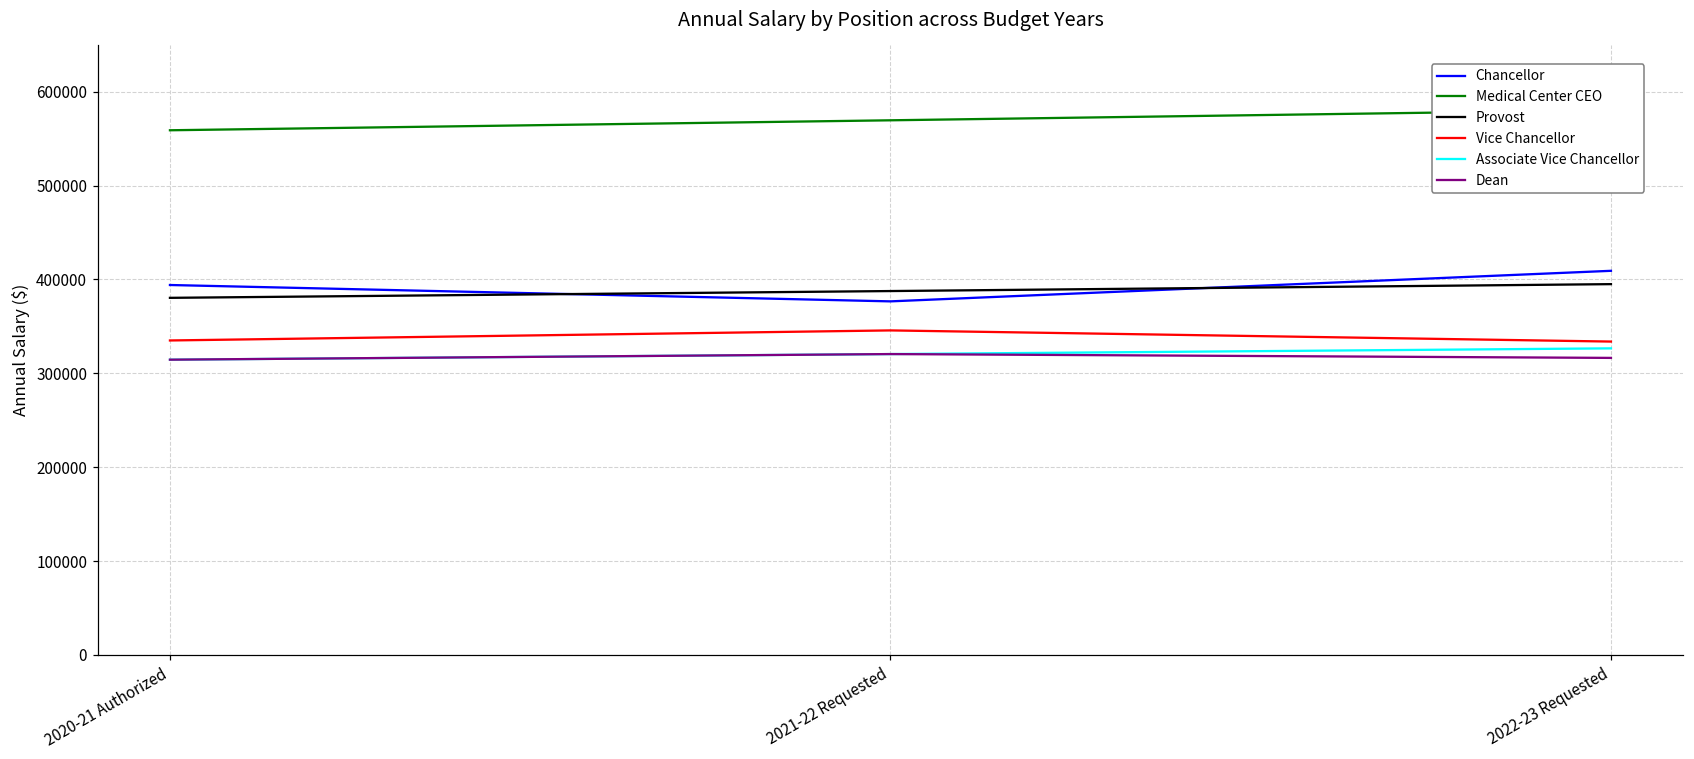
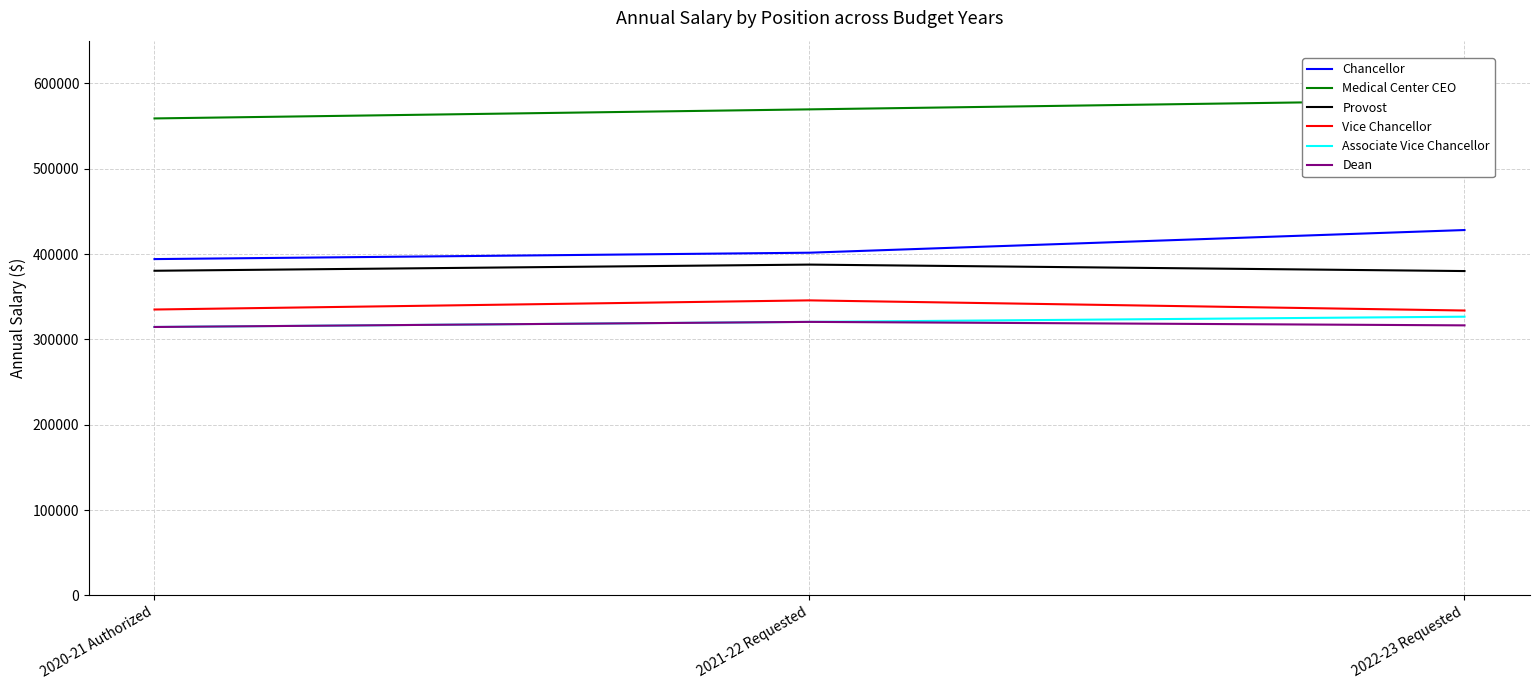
Chancellor, 2021-22 Requested: 380000 -> 400000
Chancellor, 2022-23 Requested: 410000 -> 430000
Provost, 2022-23 Requested: 390000 -> 380000
